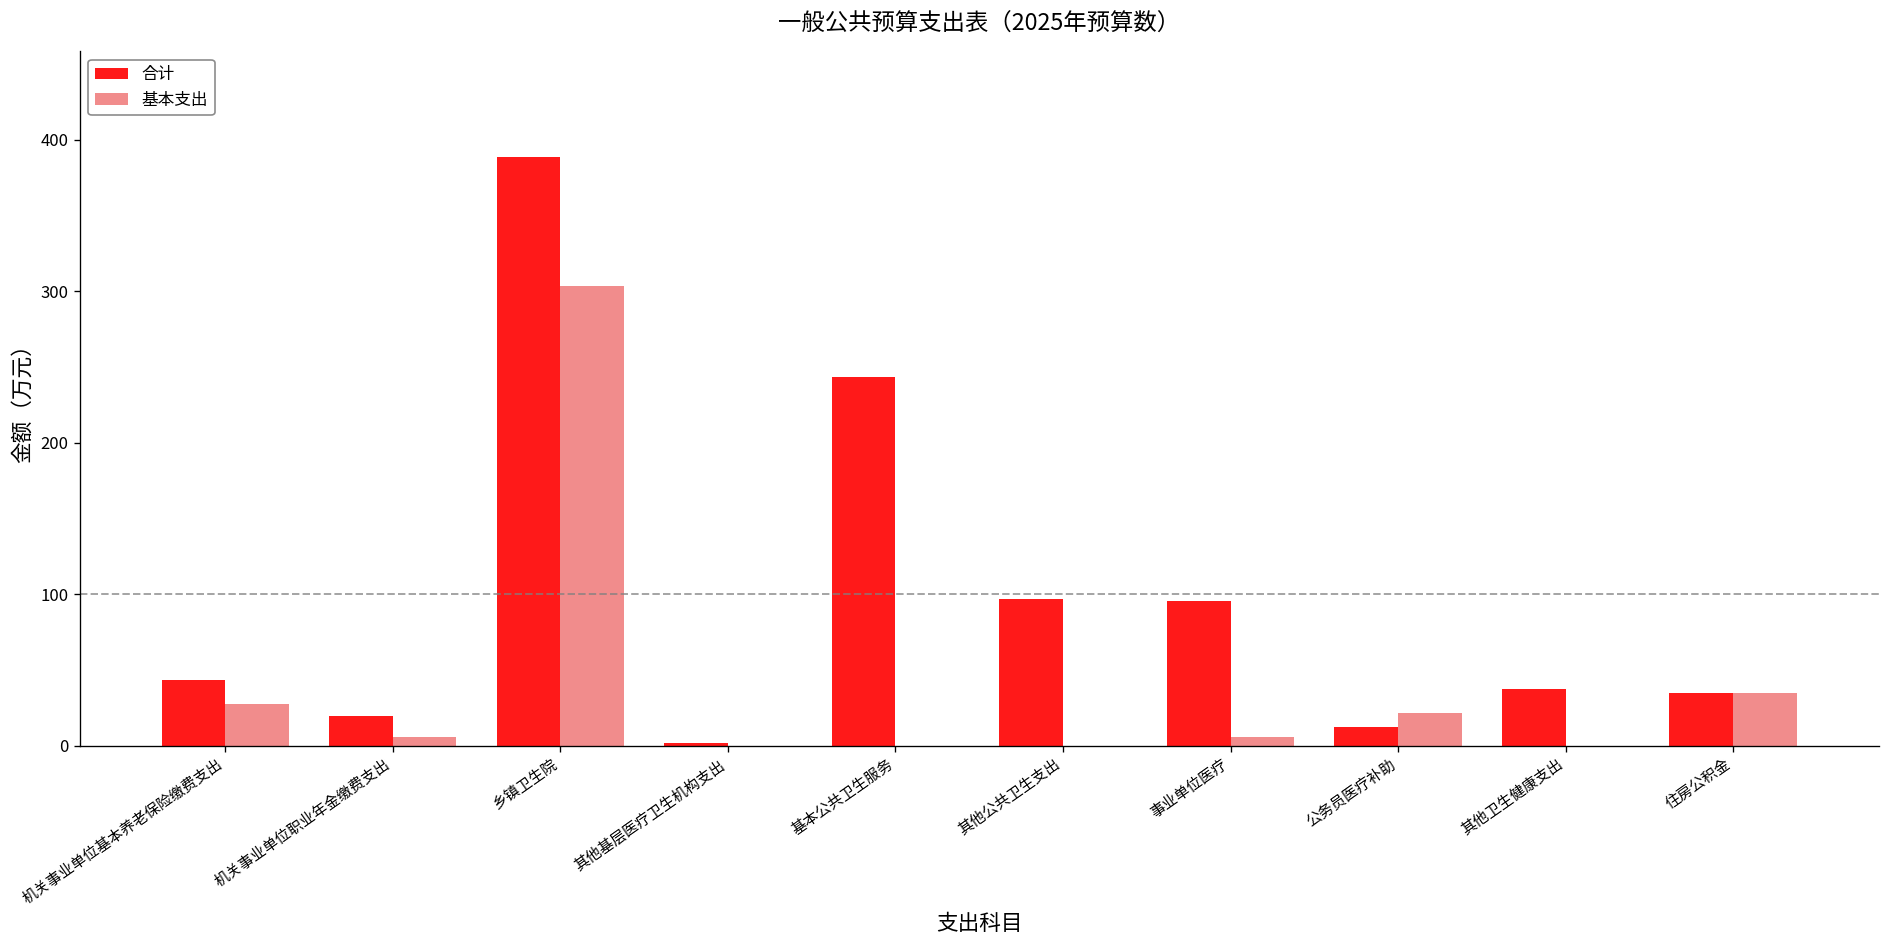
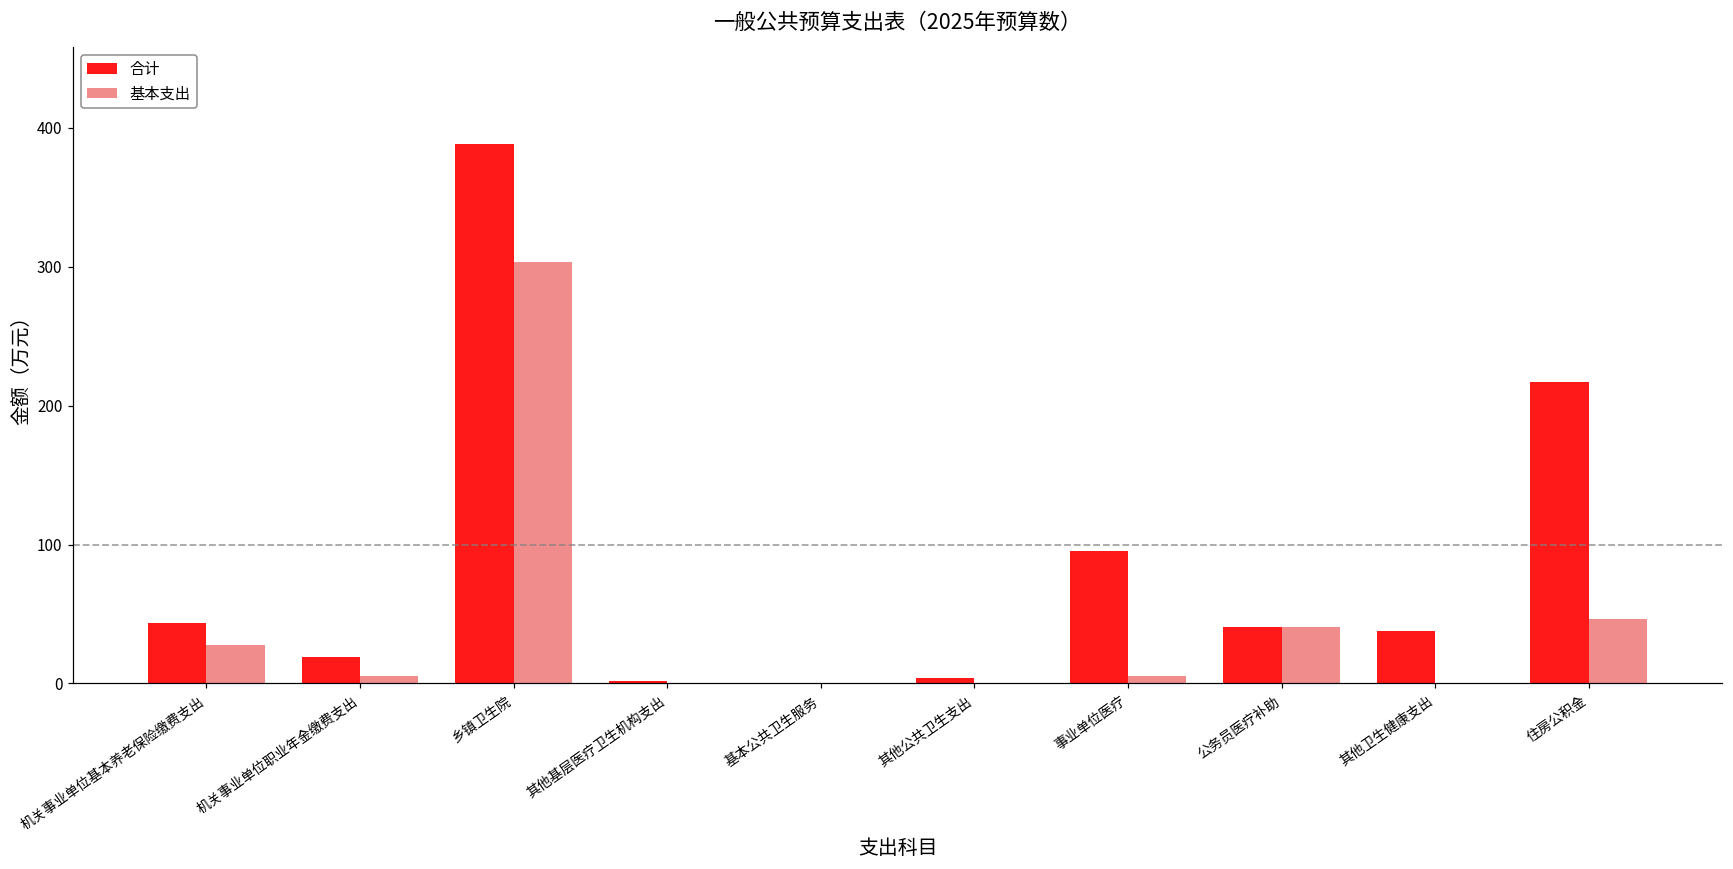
合计, 基本公共卫生服务: 243 -> 0
合计, 其他公共卫生支出: 97 -> 4
合计, 公务员医疗补助: 12 -> 41
基本支出, 公务员医疗补助: 21 -> 41
合计, 住房公积金: 34 -> 217
基本支出, 住房公积金: 34 -> 46
